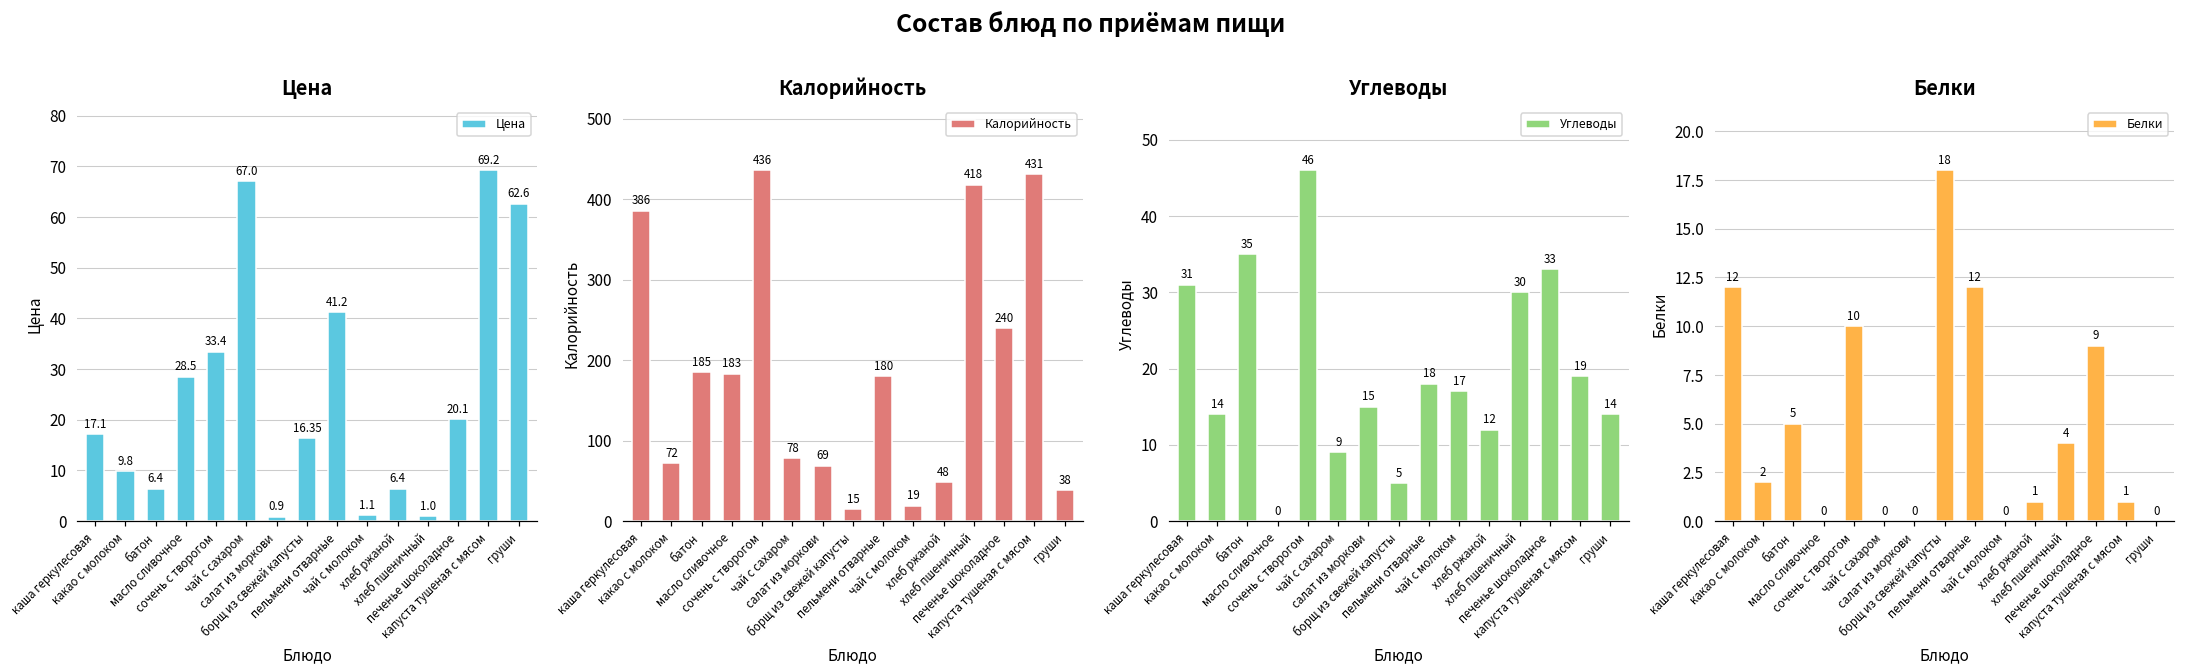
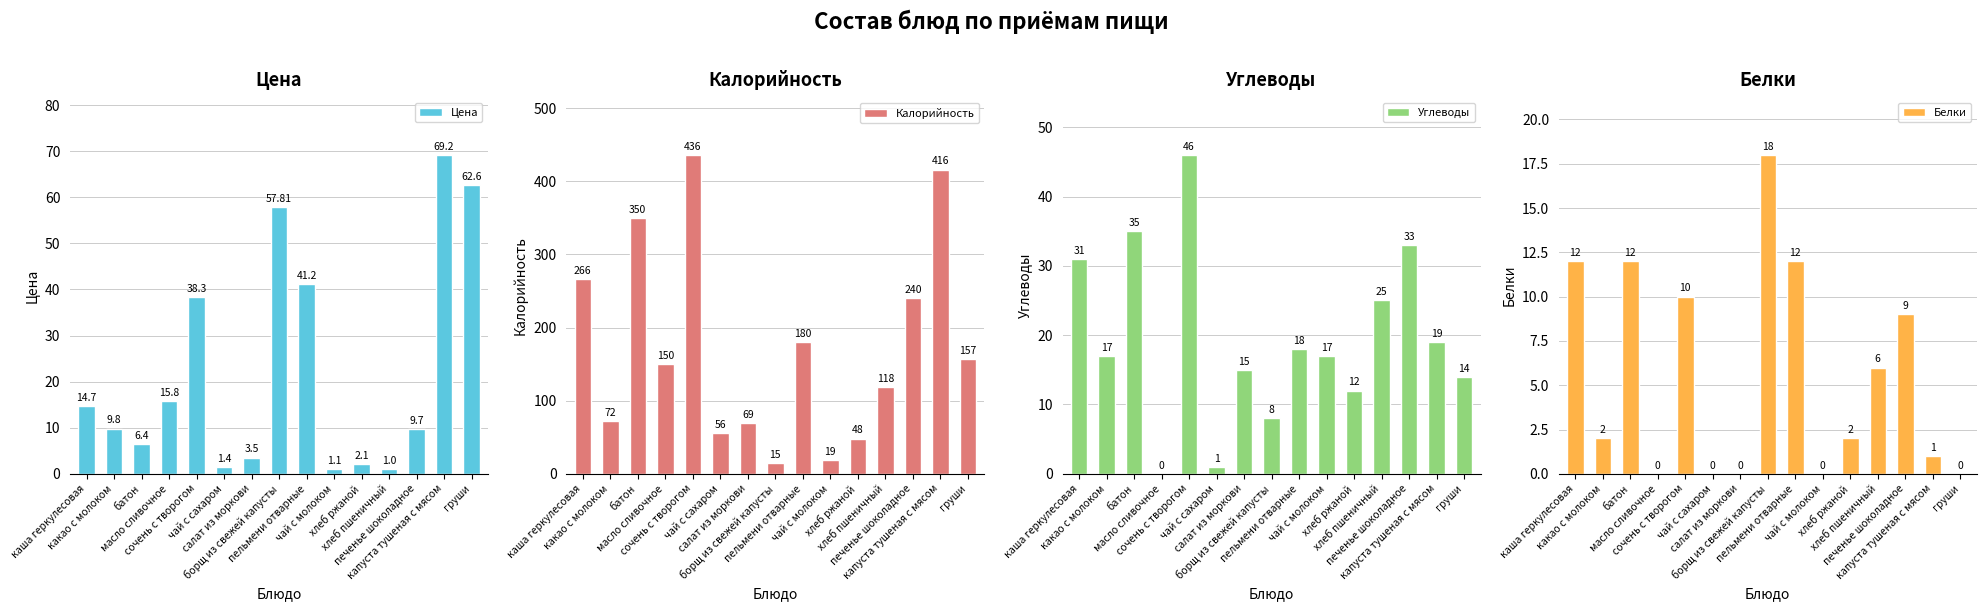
Цена, каша геркулесовая: 17.1 -> 14.7
Цена, масло сливочное: 28.5 -> 15.8
Цена, сочень с творогом: 33.4 -> 38.3
Цена, чай с сахаром: 67.0 -> 1.4
Цена, салат из моркови: 0.9 -> 3.5
Цена, борщ из свежей капусты: 16.35 -> 57.81
Цена, хлеб ржаной: 6.4 -> 2.1
Цена, печенье шоколадное: 20.1 -> 9.7
Калорийность, каша геркулесовая: 386 -> 266
Калорийность, батон: 185 -> 350
Калорийность, масло сливочное: 183 -> 150
Калорийность, чай с сахаром: 78 -> 56
Калорийность, хлеб пшеничный: 418 -> 118
Калорийность, капуста тушеная с мясом: 431 -> 416
Калорийность, груши: 38 -> 157
Углеводы, какао с молоком: 14 -> 17
Углеводы, чай с сахаром: 9 -> 1
Углеводы, борщ из свежей капусты: 5 -> 8
Углеводы, хлеб пшеничный: 30 -> 25
Белки, батон: 5 -> 12
Белки, хлеб ржаной: 1 -> 2
Белки, хлеб пшеничный: 4 -> 6
